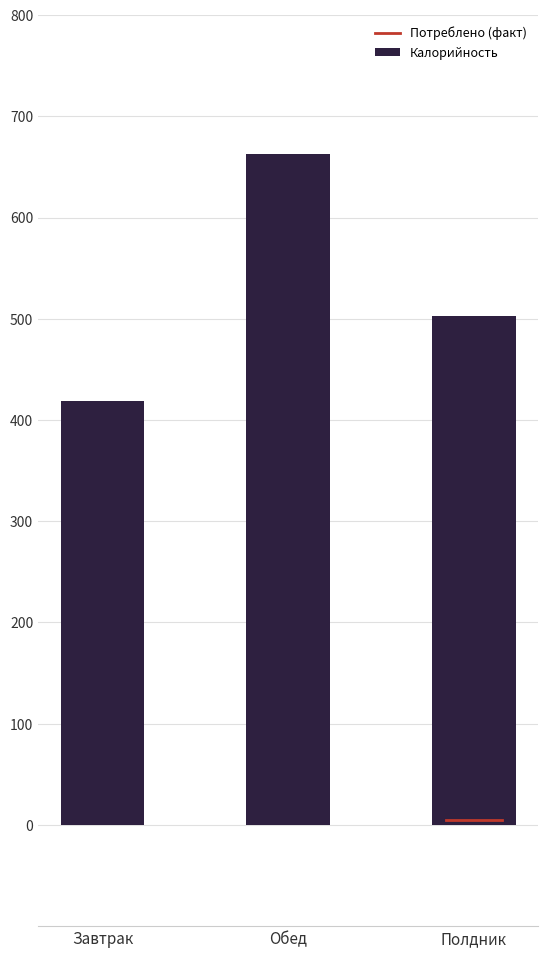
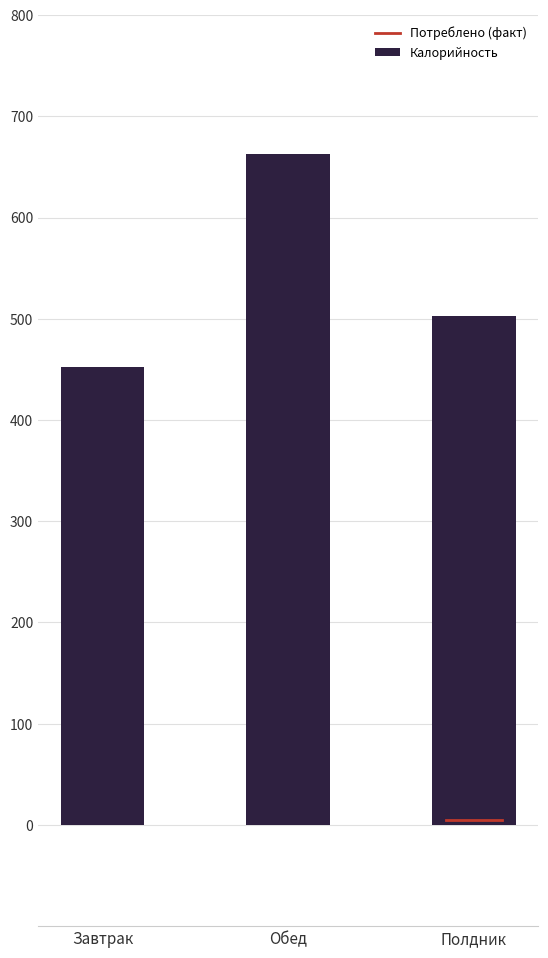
Калорийность, Завтрак: 419 -> 452
